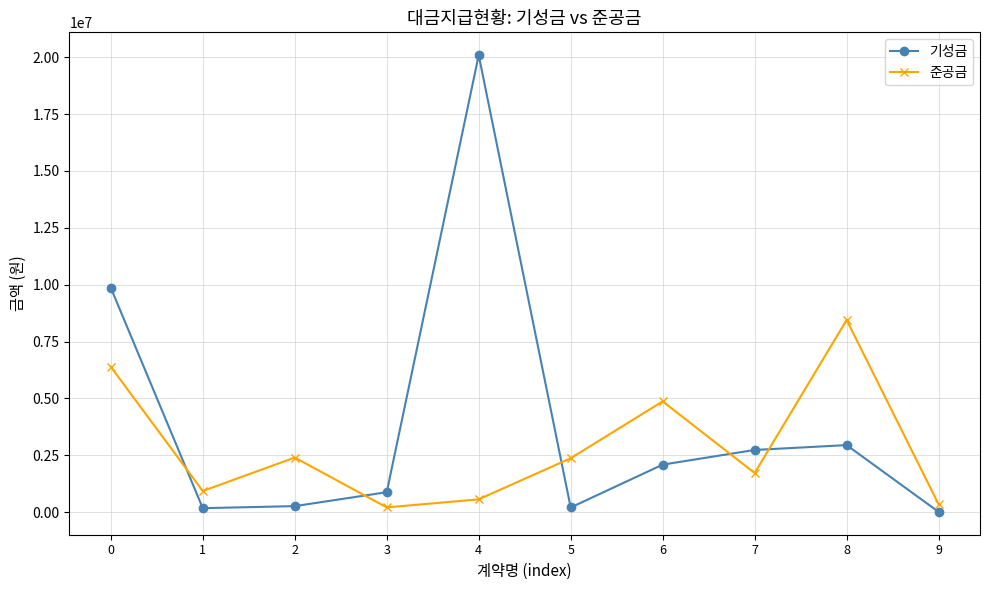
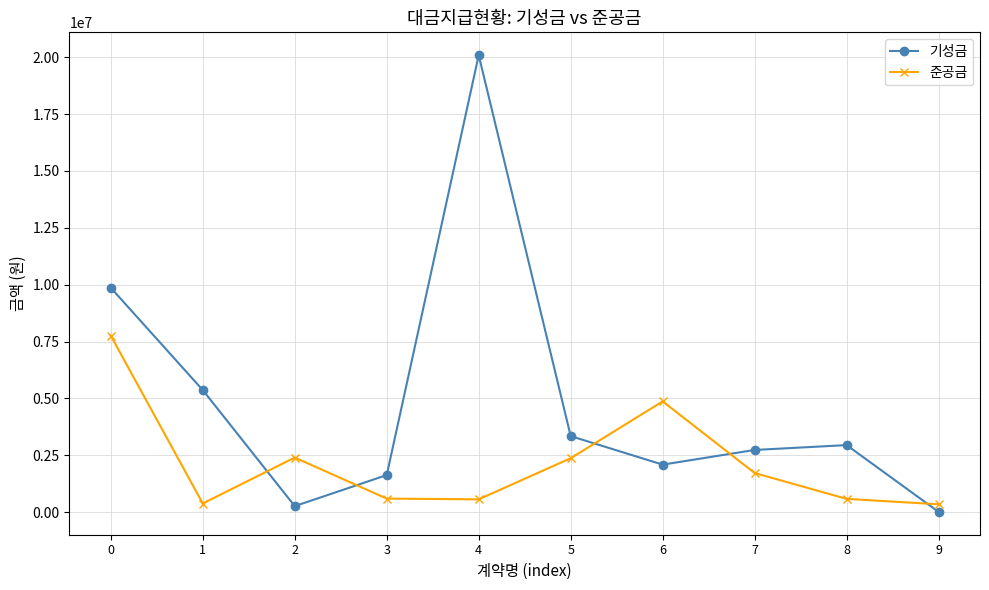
준공금, 0: 6400000 -> 7800000
기성금, 1: 200000 -> 5400000
준공금, 1: 900000 -> 400000
기성금, 3: 900000 -> 1600000
준공금, 3: 200000 -> 600000
기성금, 5: 200000 -> 3300000
준공금, 8: 8400000 -> 600000
